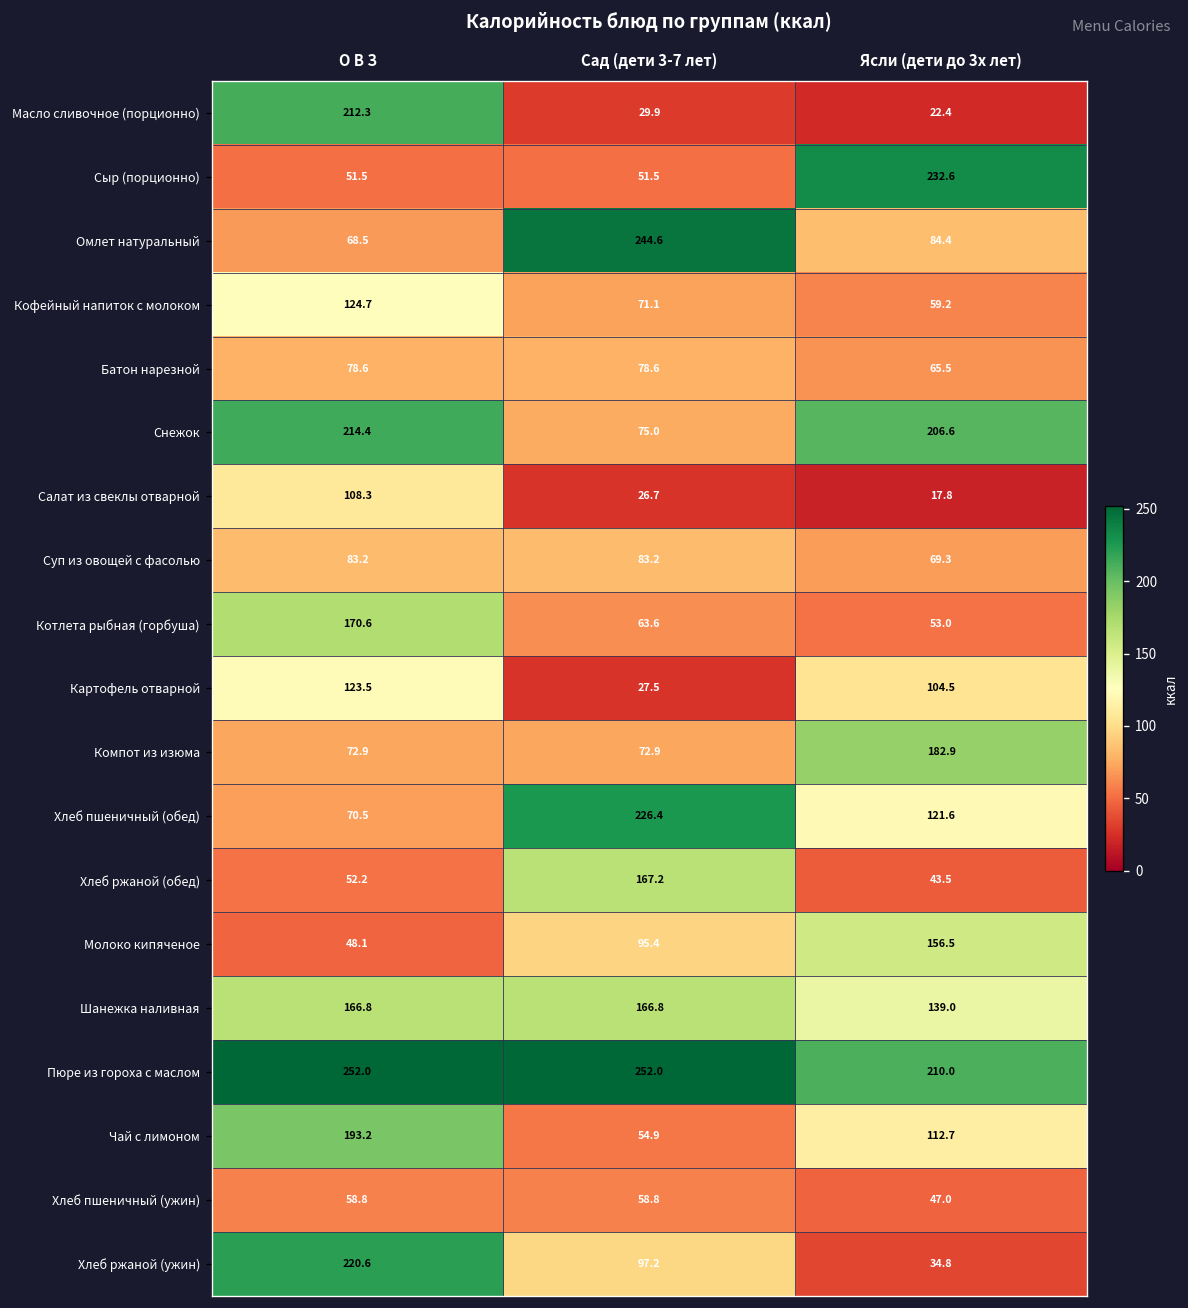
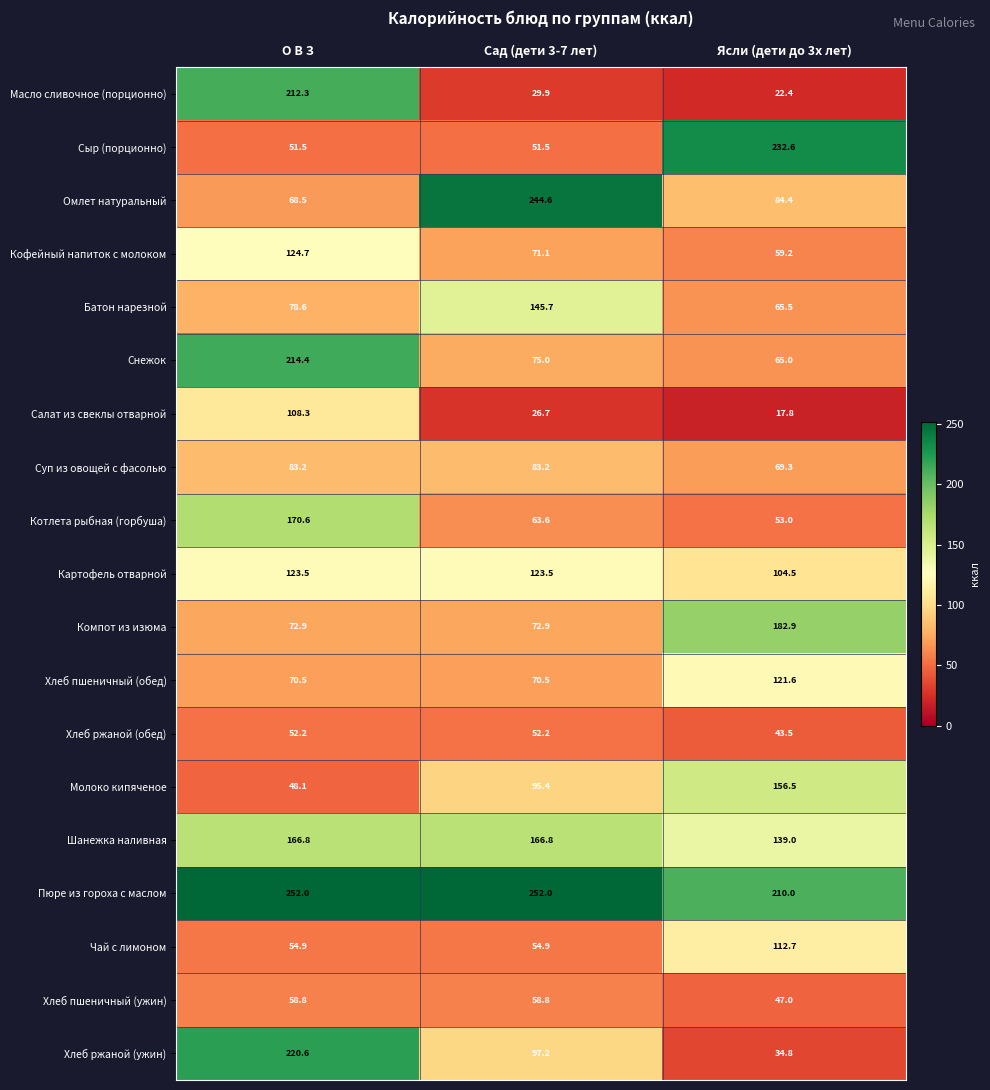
Батон нарезной, Сад (дети 3-7 лет): 78.6 -> 145.7
Снежок, Ясли (дети до 3х лет): 206.6 -> 65.0
Картофель отварной, Сад (дети 3-7 лет): 27.5 -> 123.5
Хлеб пшеничный (обед), Сад (дети 3-7 лет): 226.4 -> 70.5
Хлеб ржаной (обед), Сад (дети 3-7 лет): 167.2 -> 52.2
Чай с лимоном, О В З: 193.2 -> 54.9
